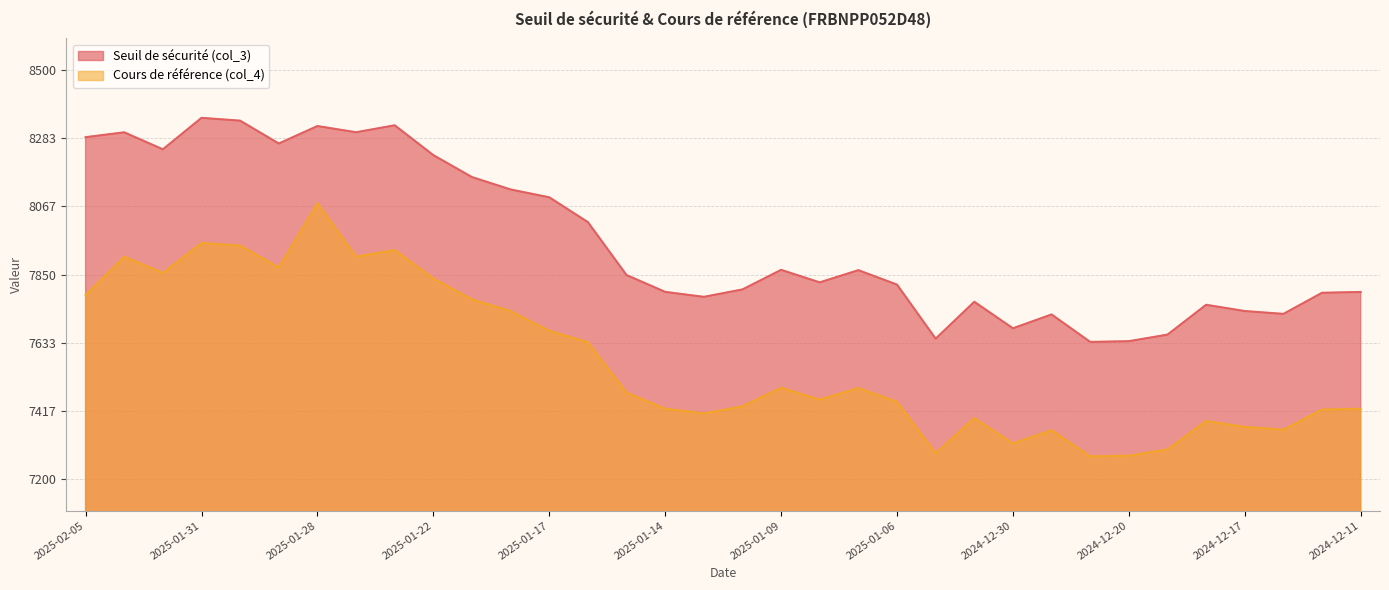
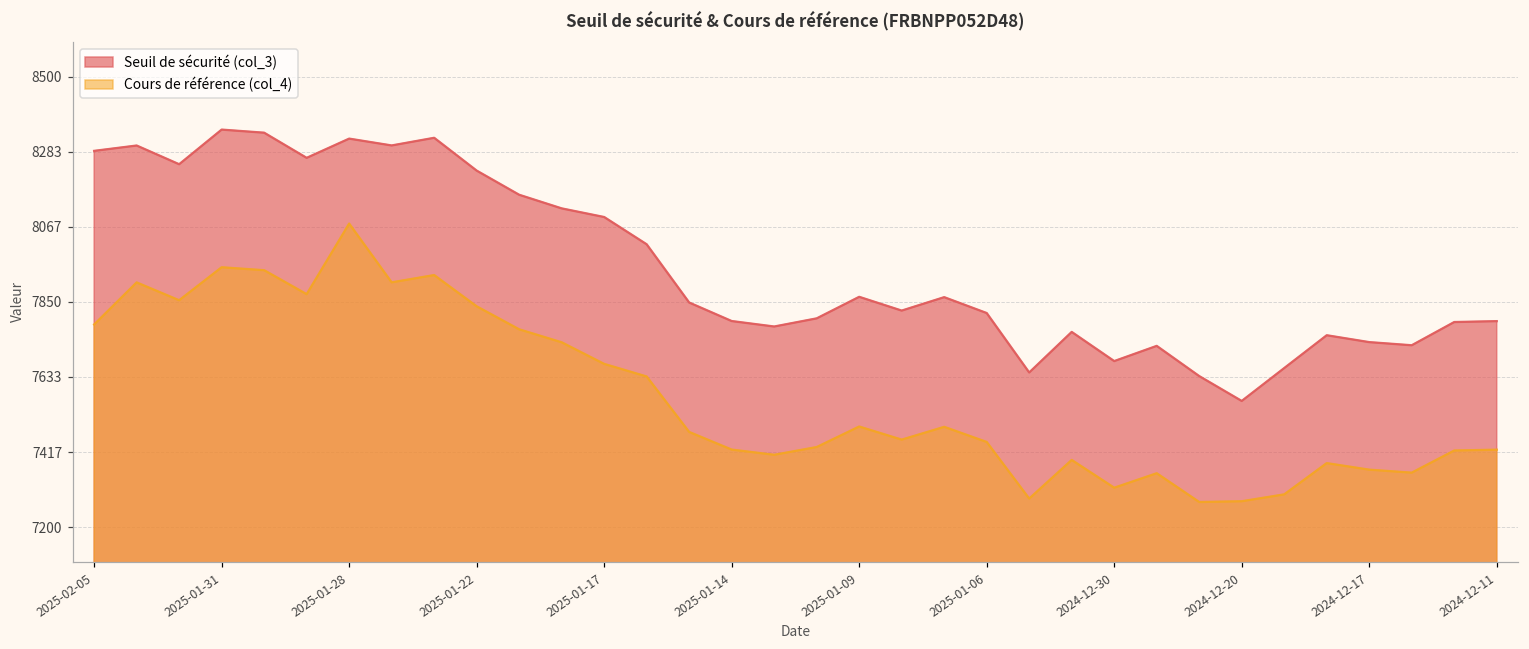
Seuil de sécurité (col_3), 2024-12-20: 7640 -> 7560
